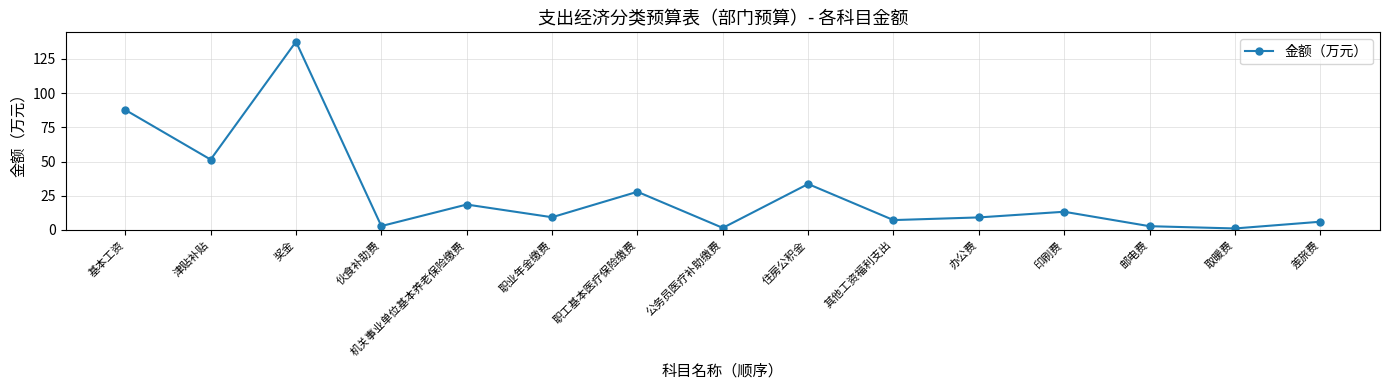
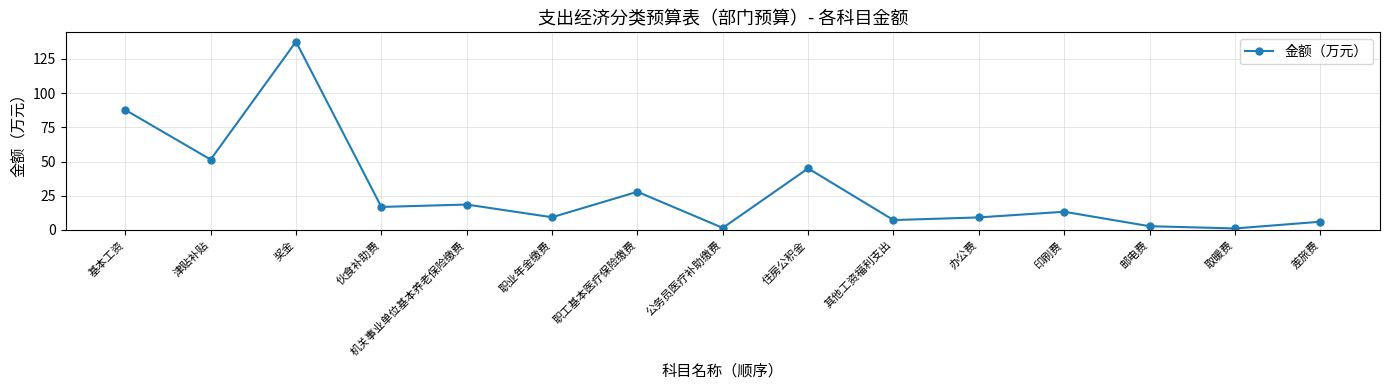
伙食补助费: 3 -> 17
住房公积金: 34 -> 45
